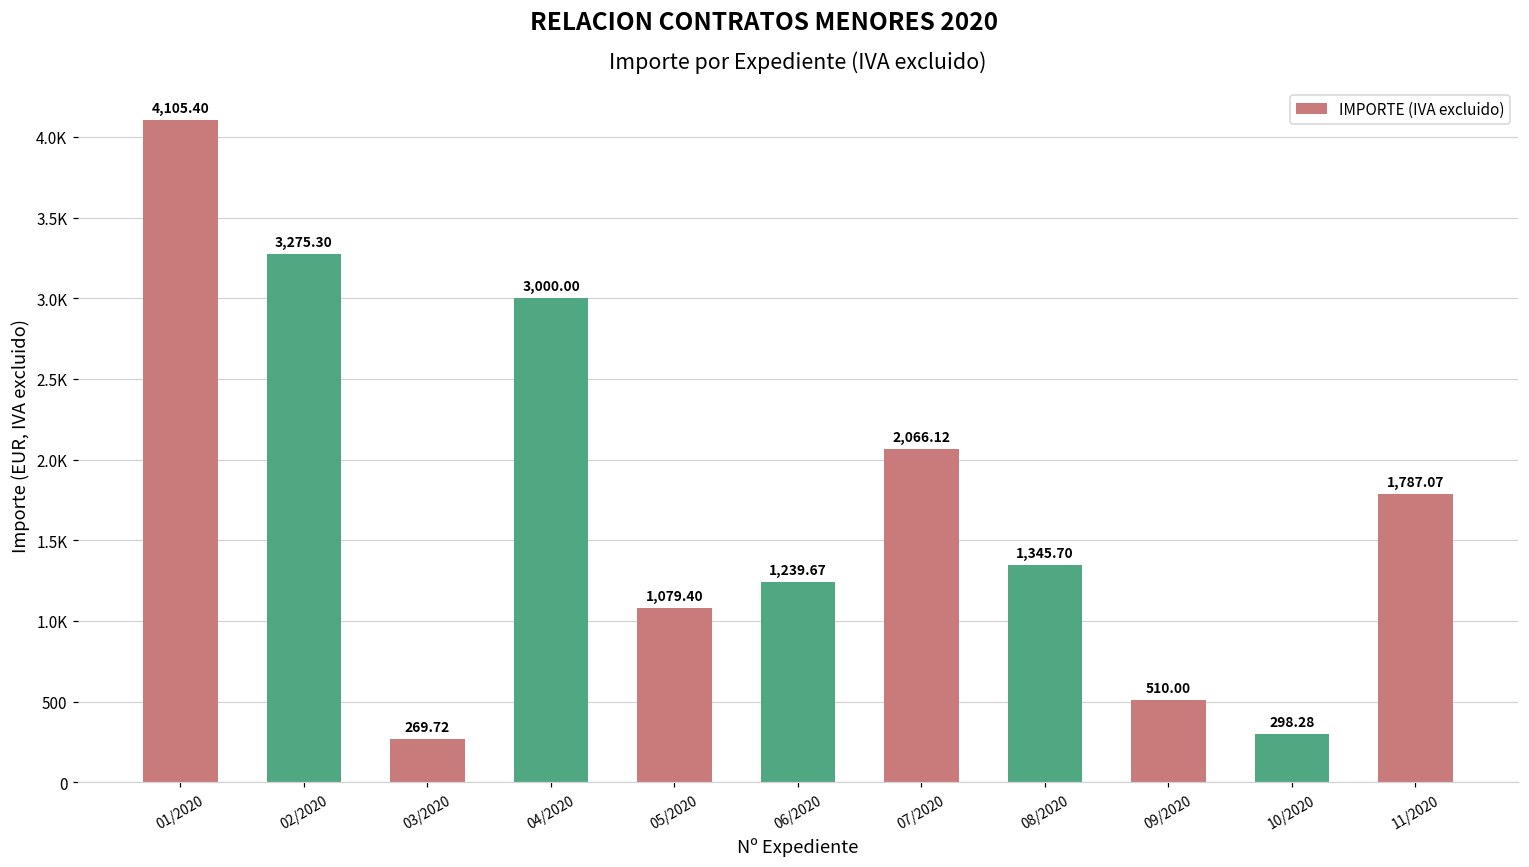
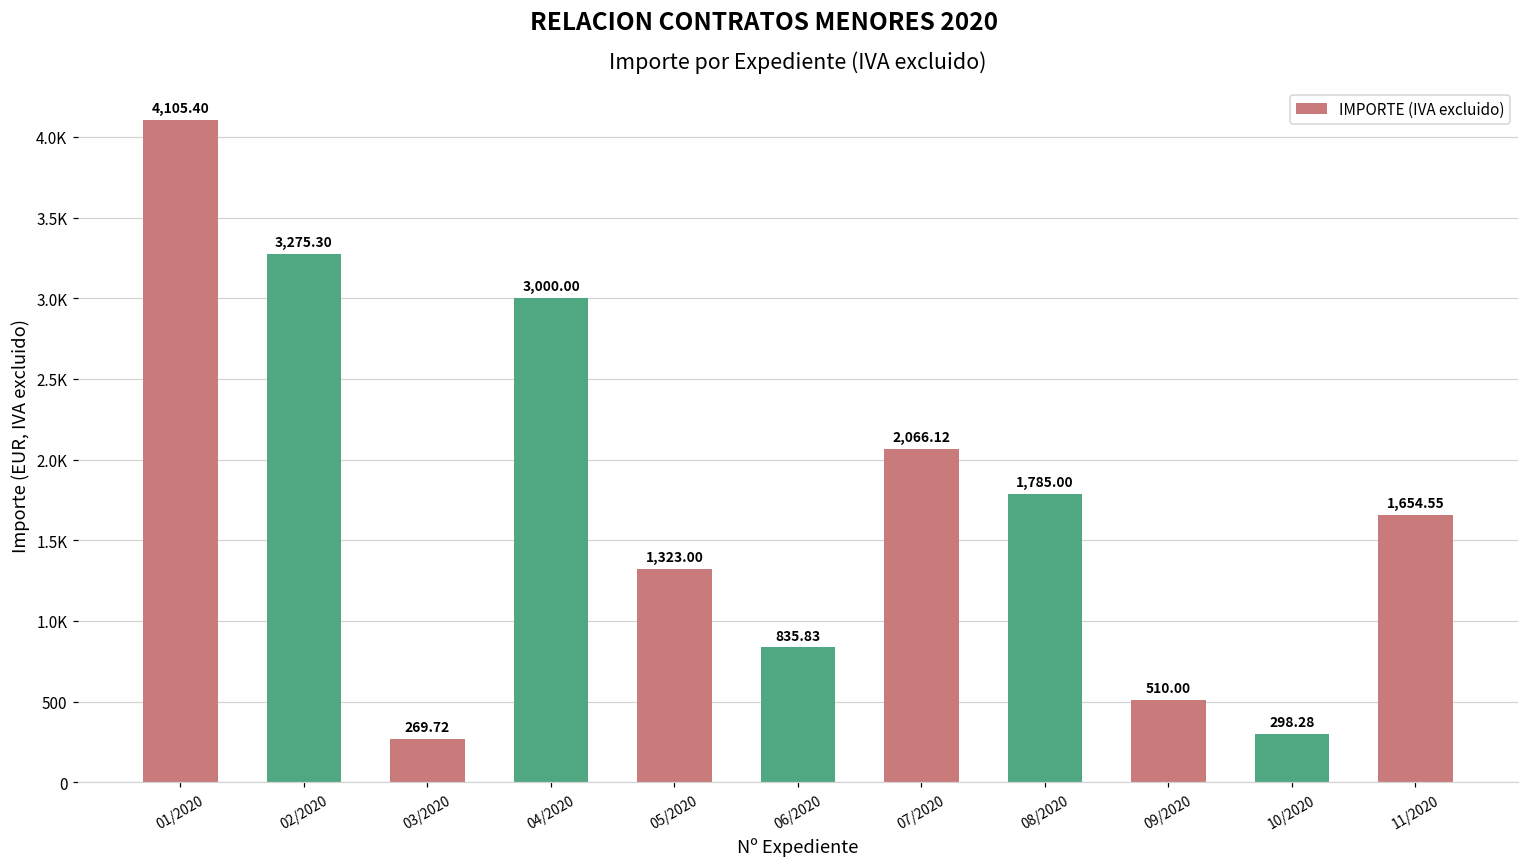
05/2020: 1,079.40 -> 1,323.00
06/2020: 1,239.67 -> 835.83
08/2020: 1,345.70 -> 1,785.00
11/2020: 1,787.07 -> 1,654.55
